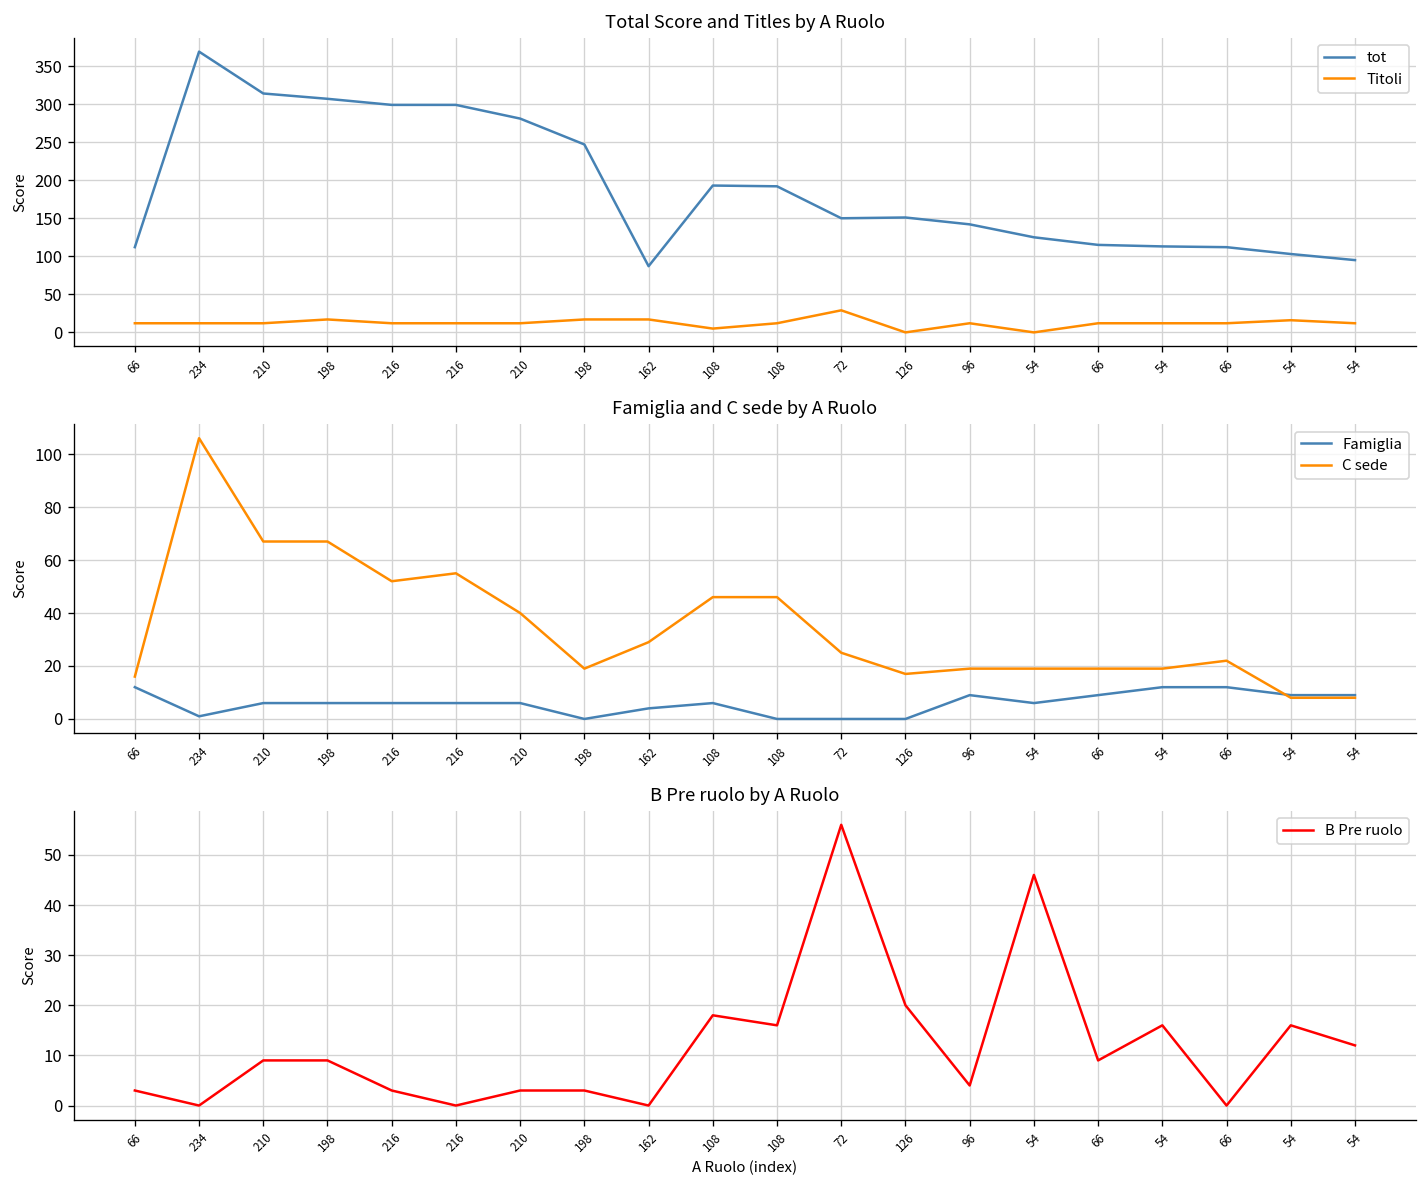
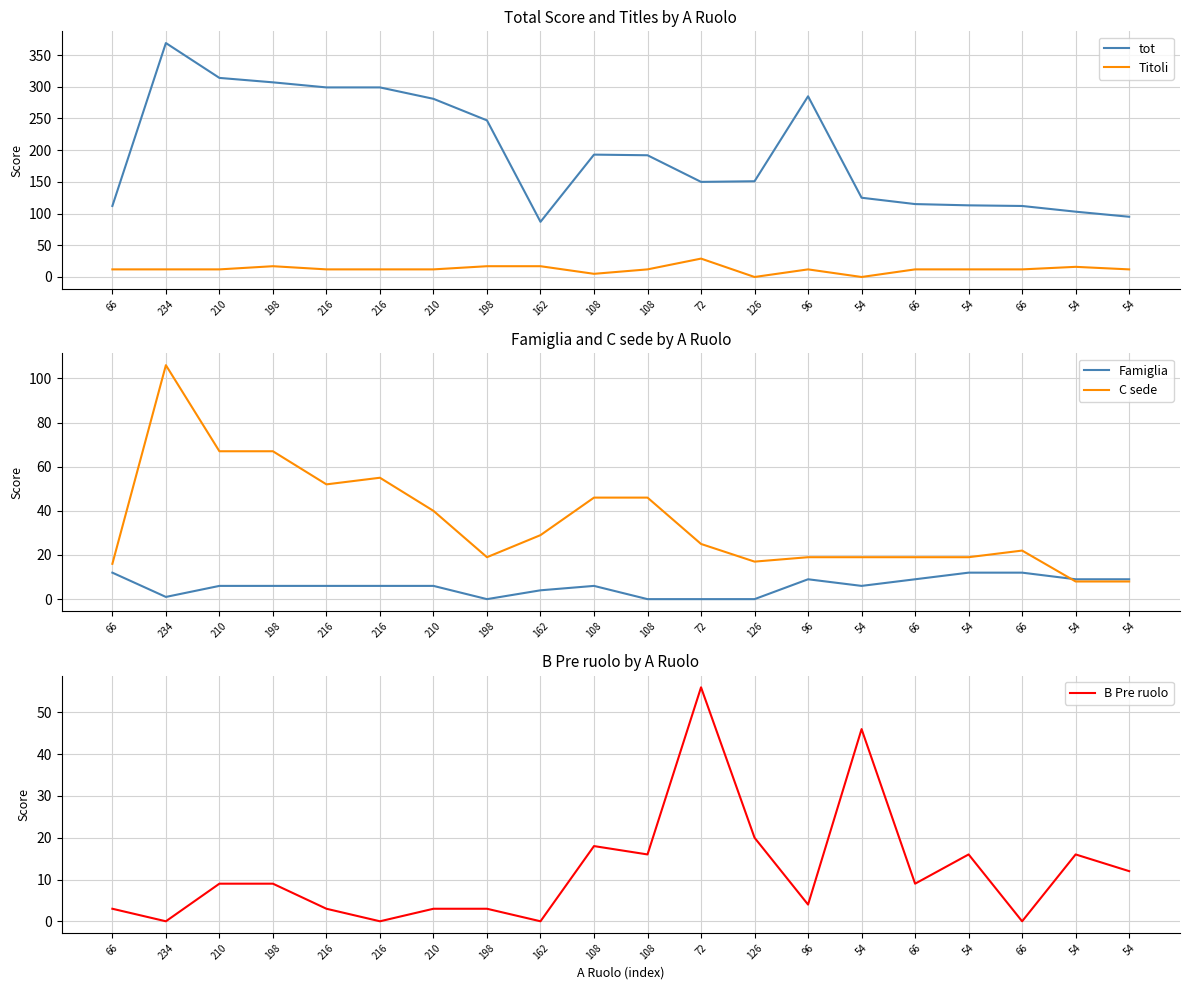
Total Score and Titles by A Ruolo, tot, 96: 140 -> 290
